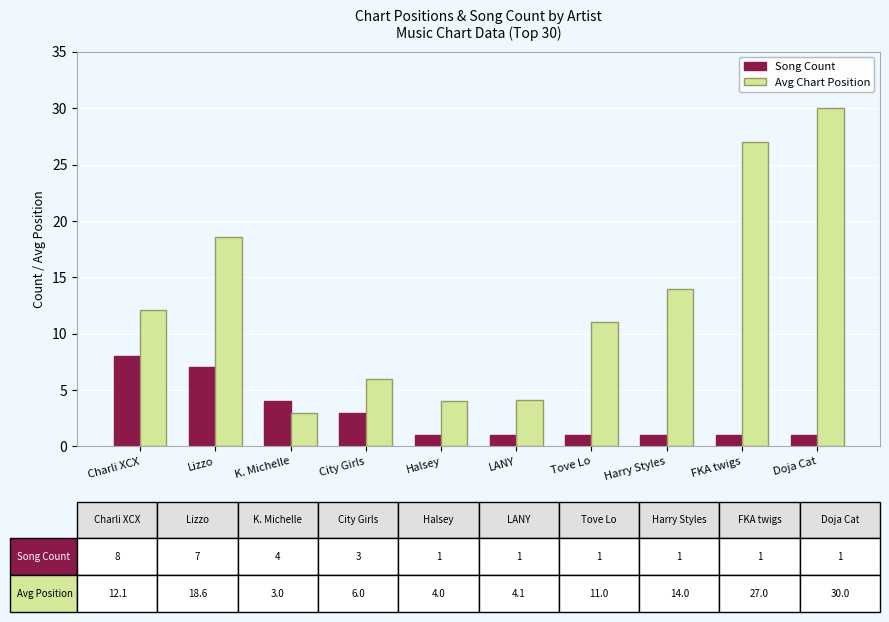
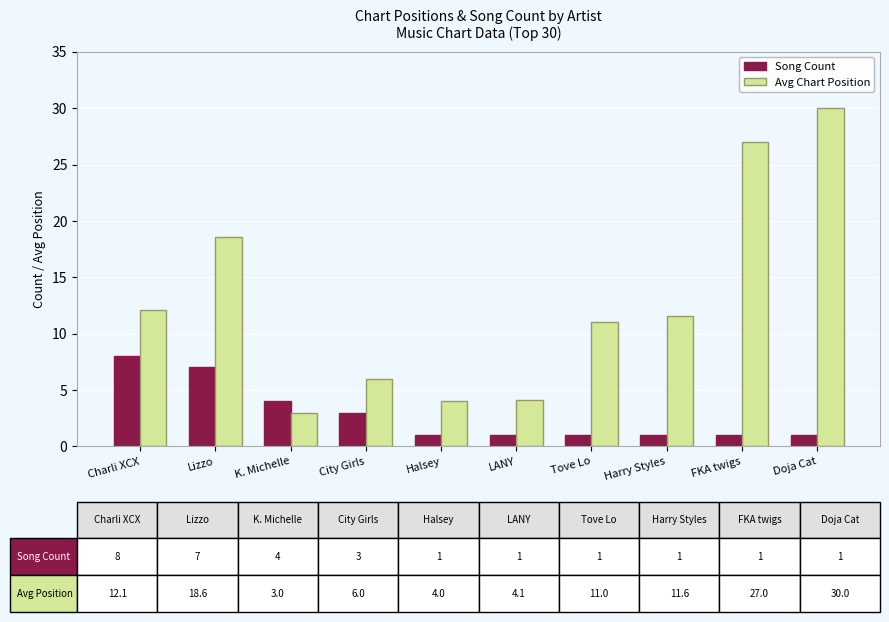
Avg Chart Position, Harry Styles: 14.0 -> 11.6
